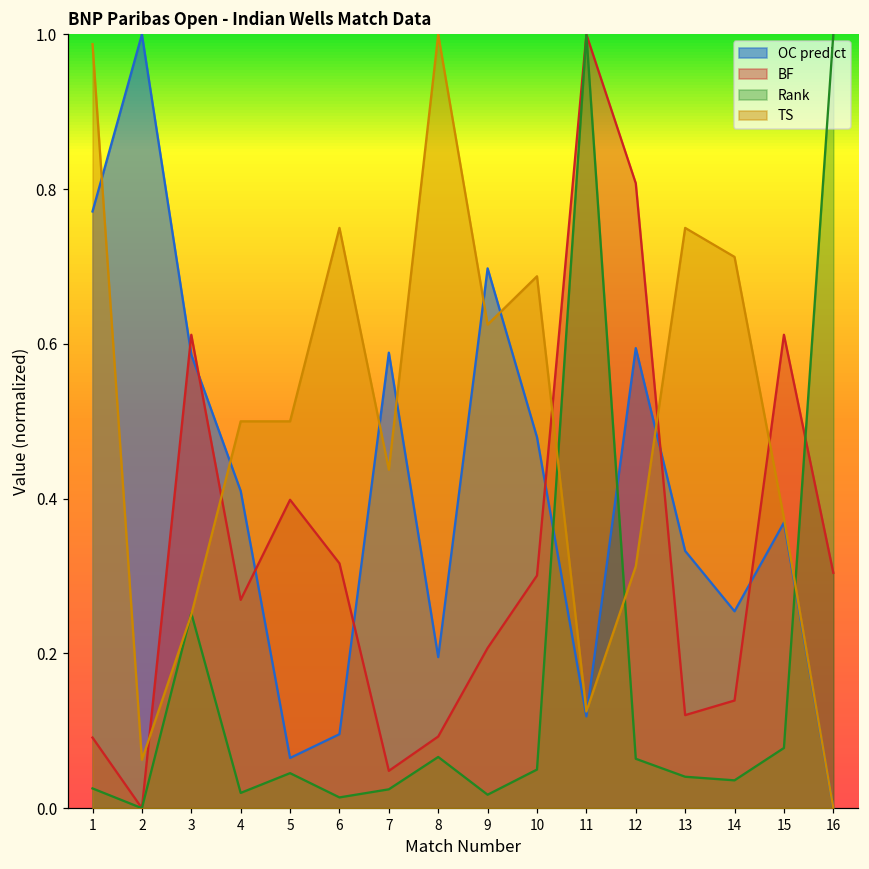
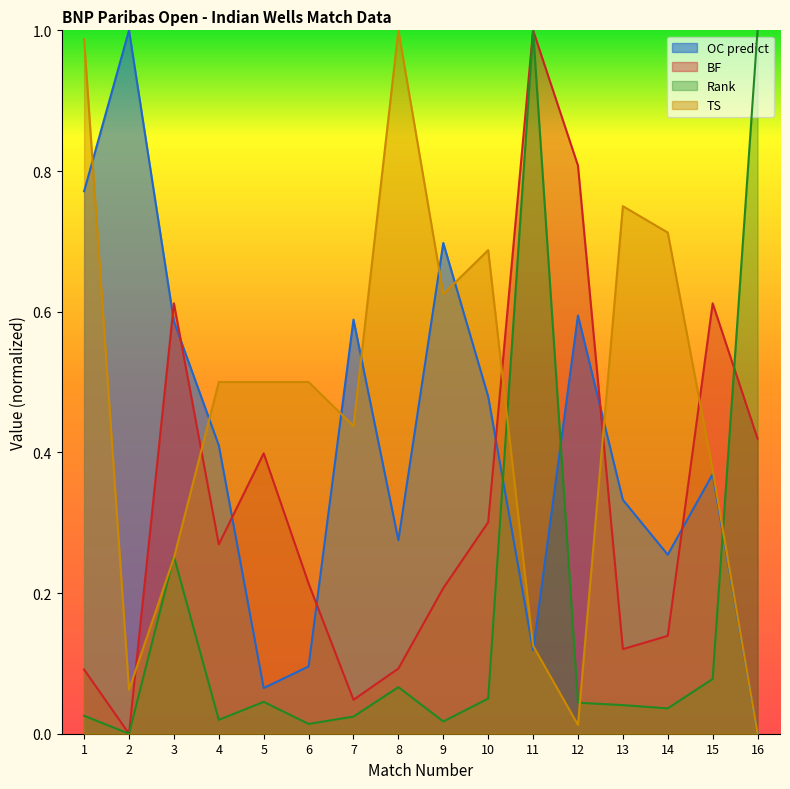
BF, 6: 0.32 -> 0.21
TS, 6: 0.75 -> 0.50
OC predict, 8: 0.20 -> 0.28
Rank, 12: 0.06 -> 0.04
TS, 12: 0.31 -> 0.01
BF, 16: 0.30 -> 0.42
